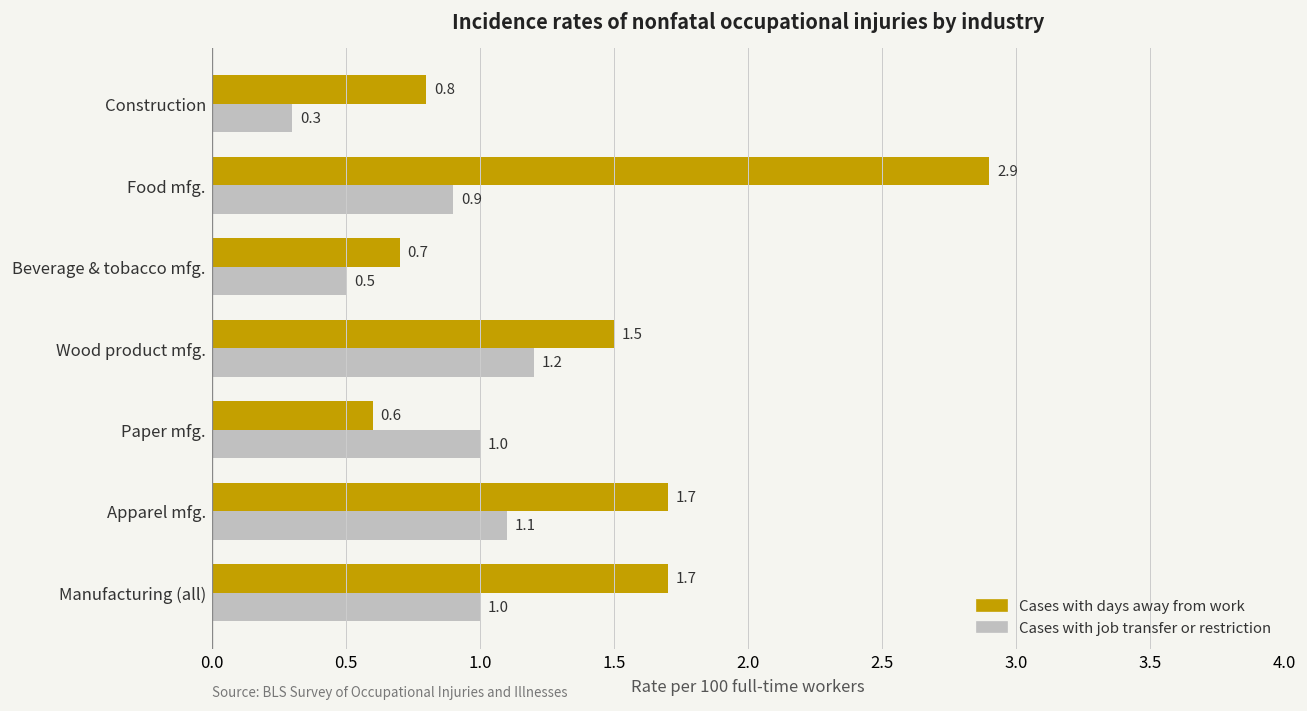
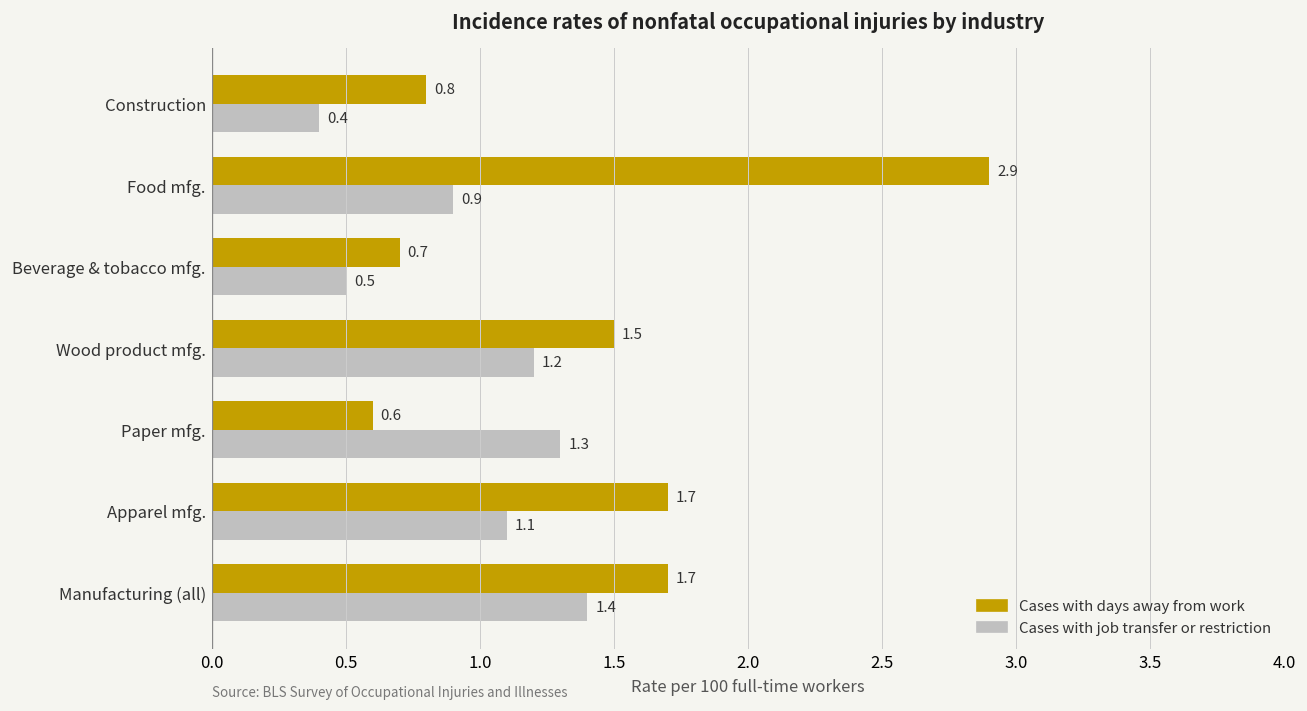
Cases with job transfer or restriction, Construction: 0.3 -> 0.4
Cases with job transfer or restriction, Paper mfg.: 1.0 -> 1.3
Cases with job transfer or restriction, Manufacturing (all): 1.0 -> 1.4
